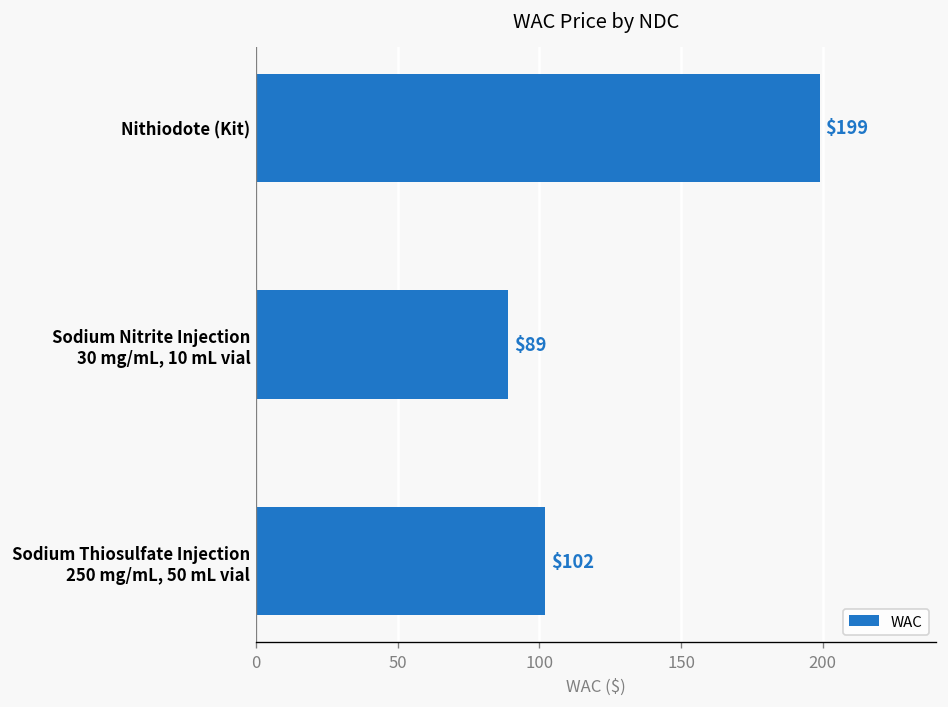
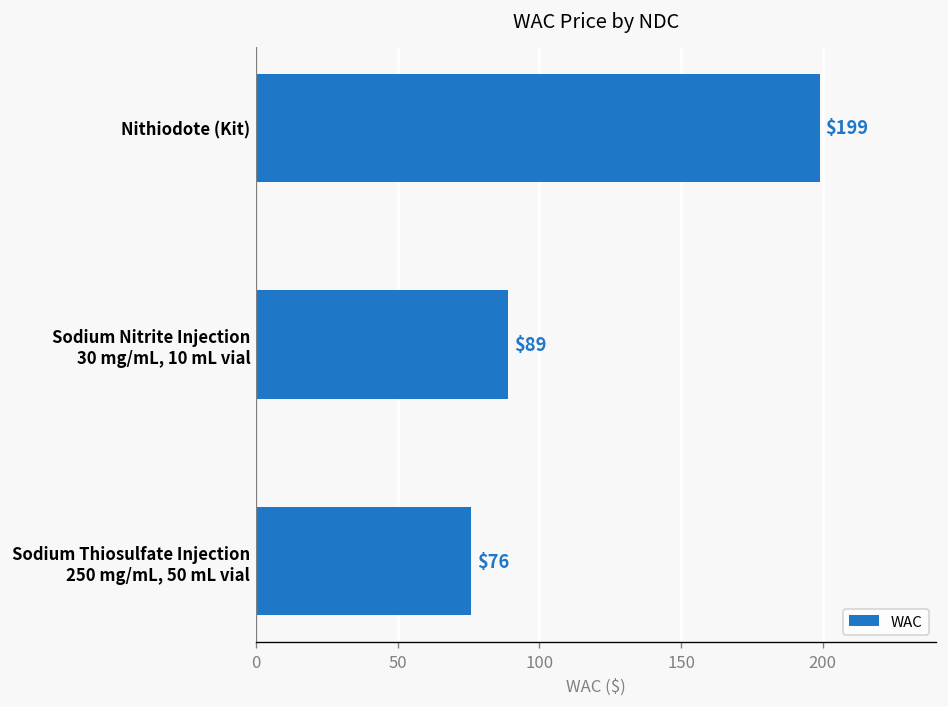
Sodium Thiosulfate Injection 250 mg/mL, 50 mL vial: $102 -> $76
